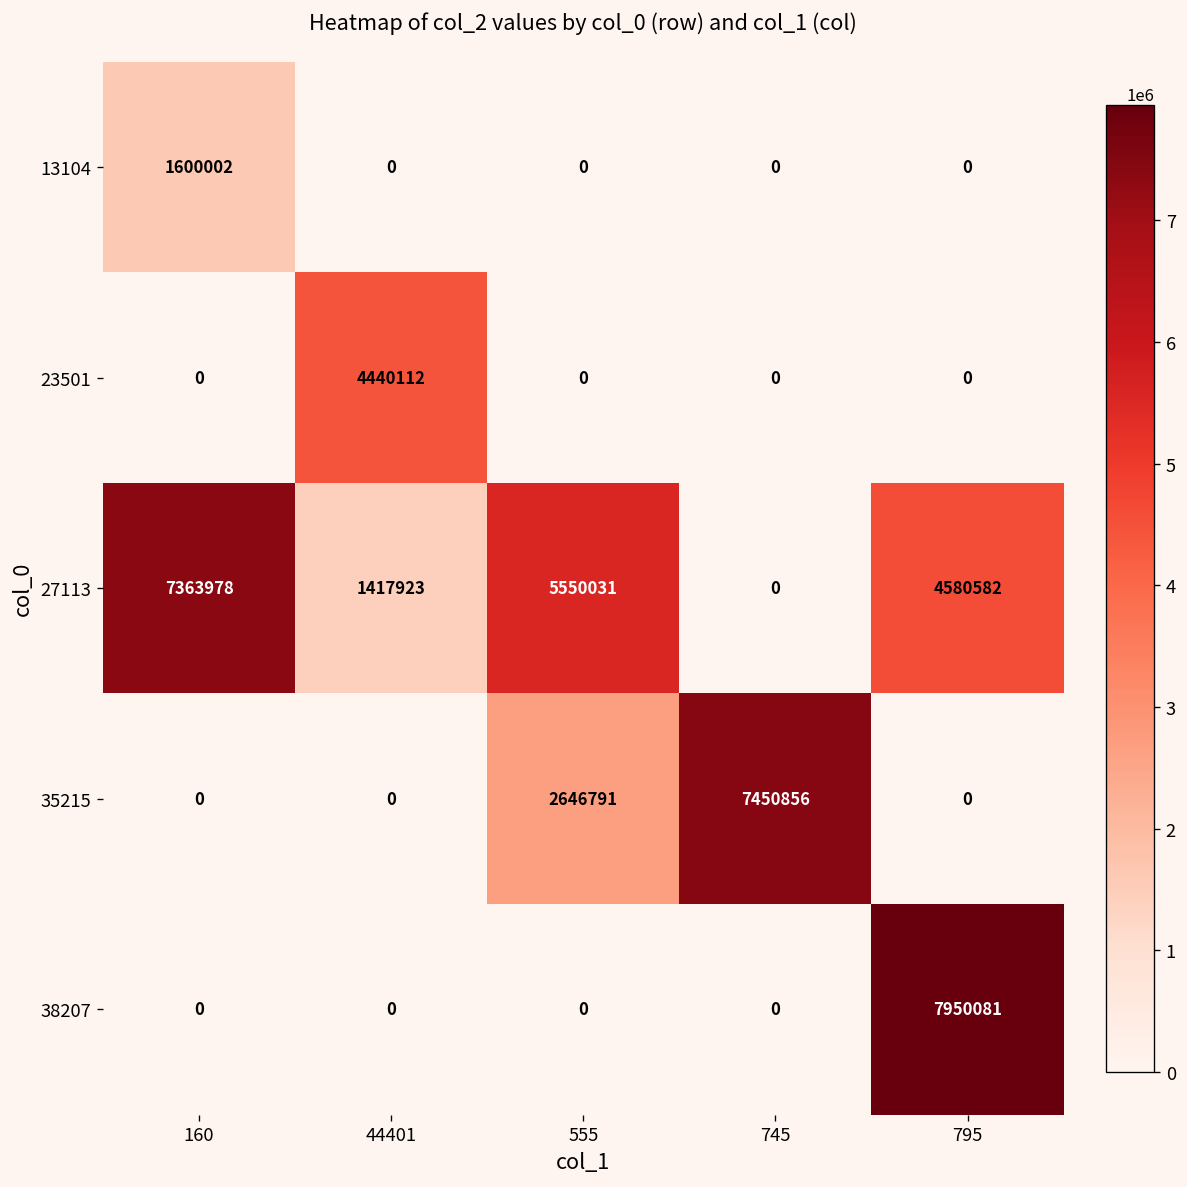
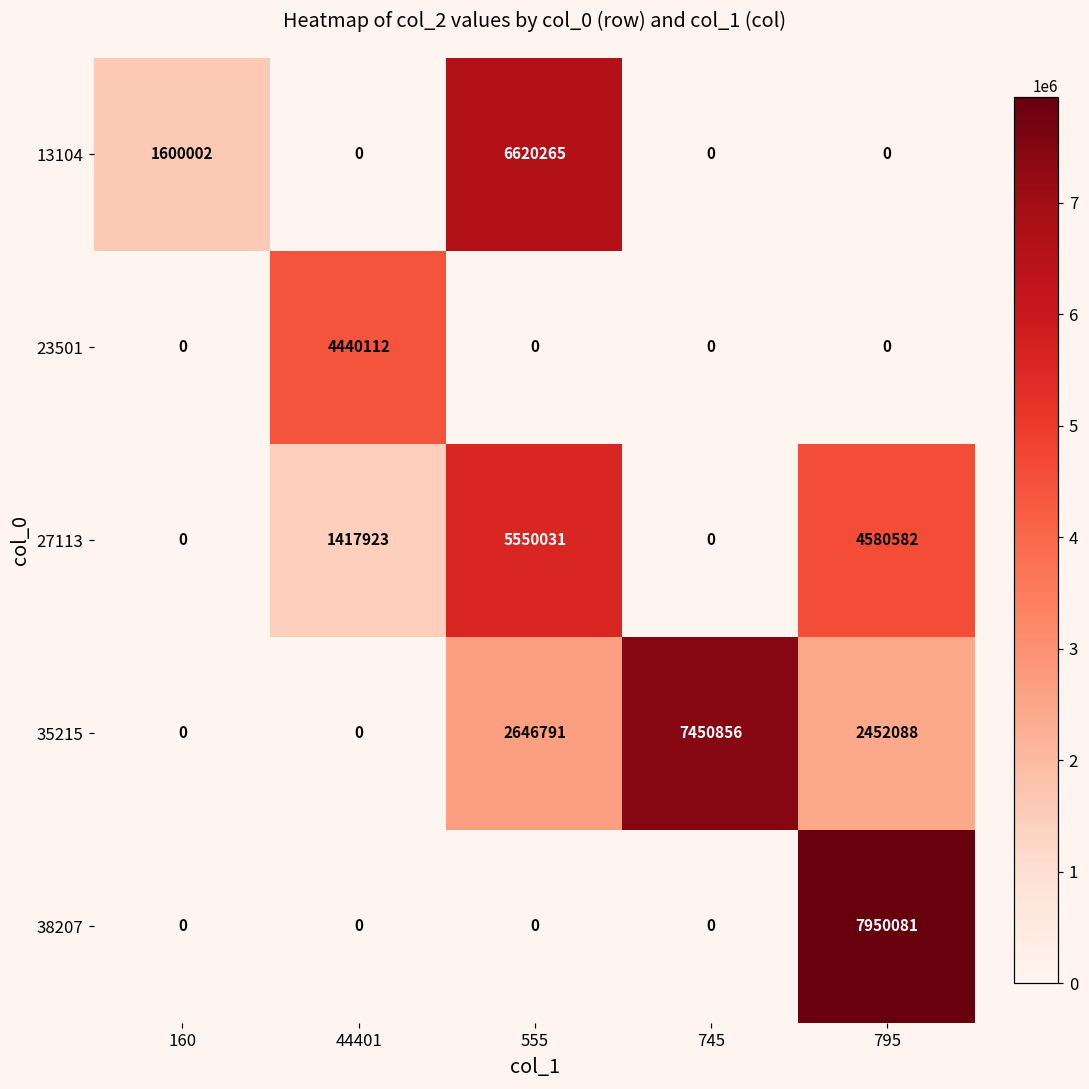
13104, 555: 0 -> 6620265
27113, 160: 7363978 -> 0
35215, 795: 0 -> 2452088
